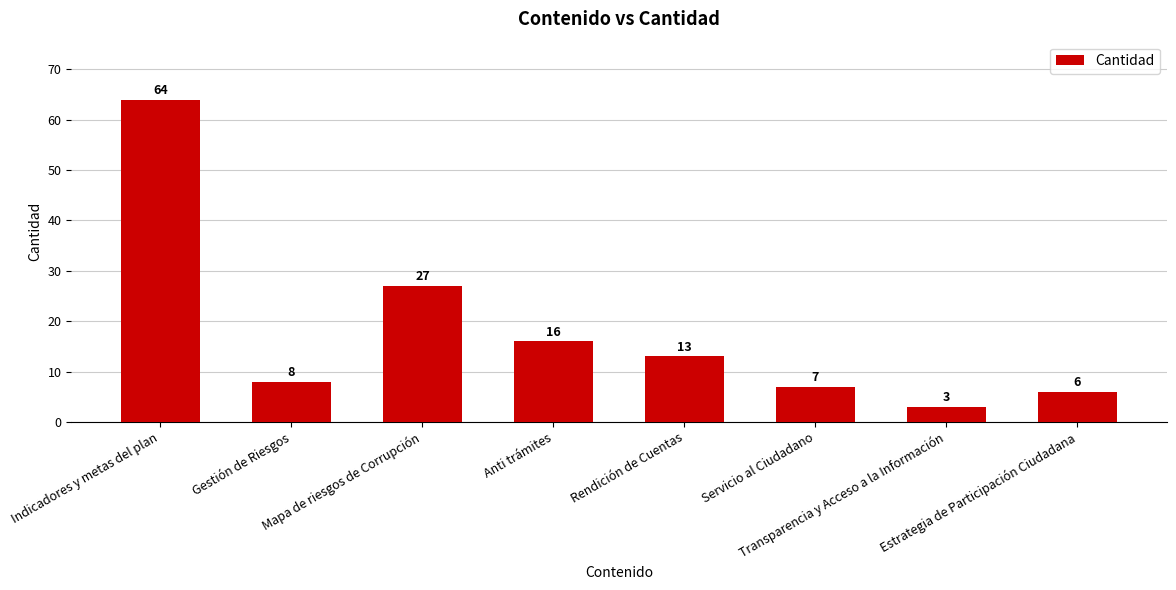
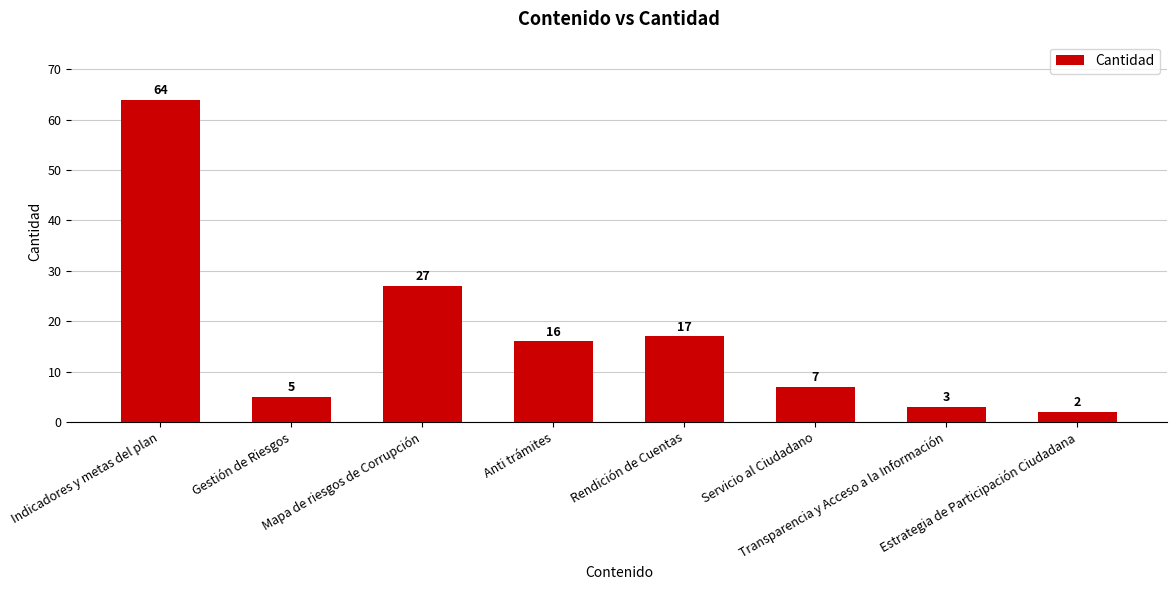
Gestión de Riesgos: 8 -> 5
Rendición de Cuentas: 13 -> 17
Estrategia de Participación Ciudadana: 6 -> 2
